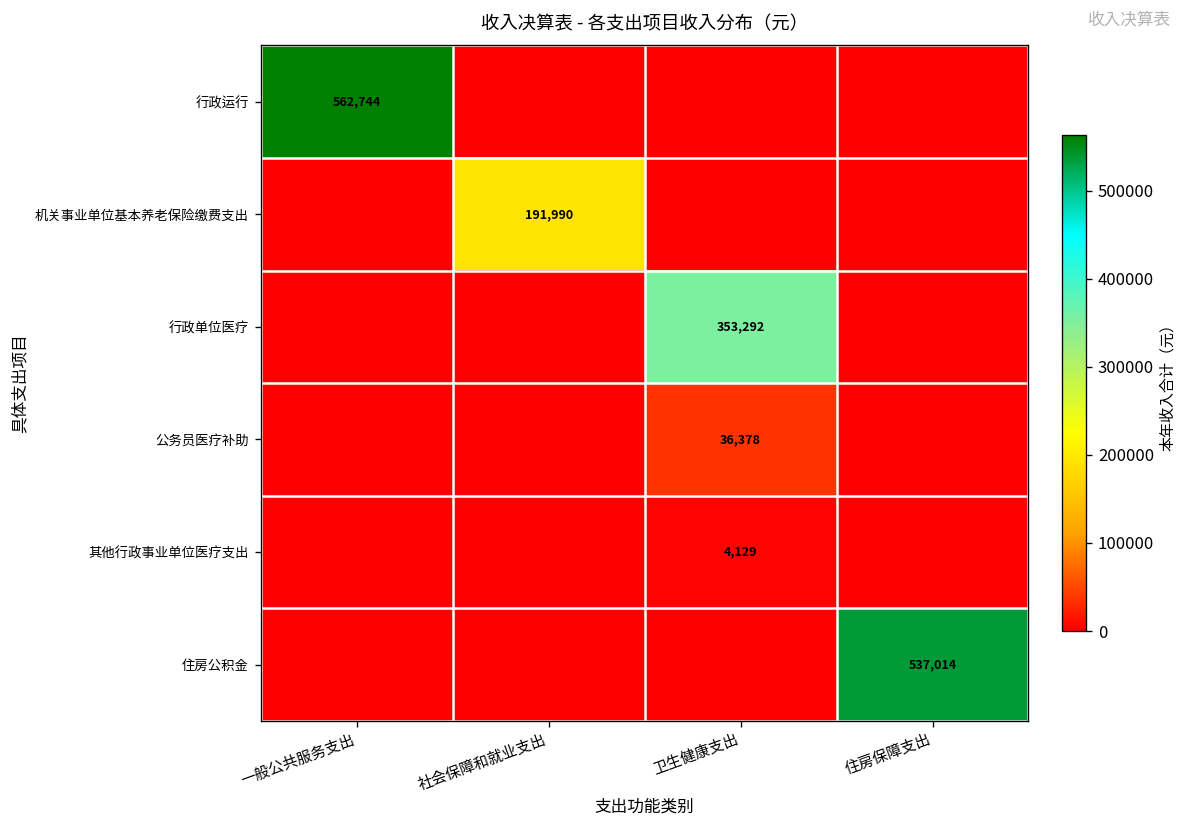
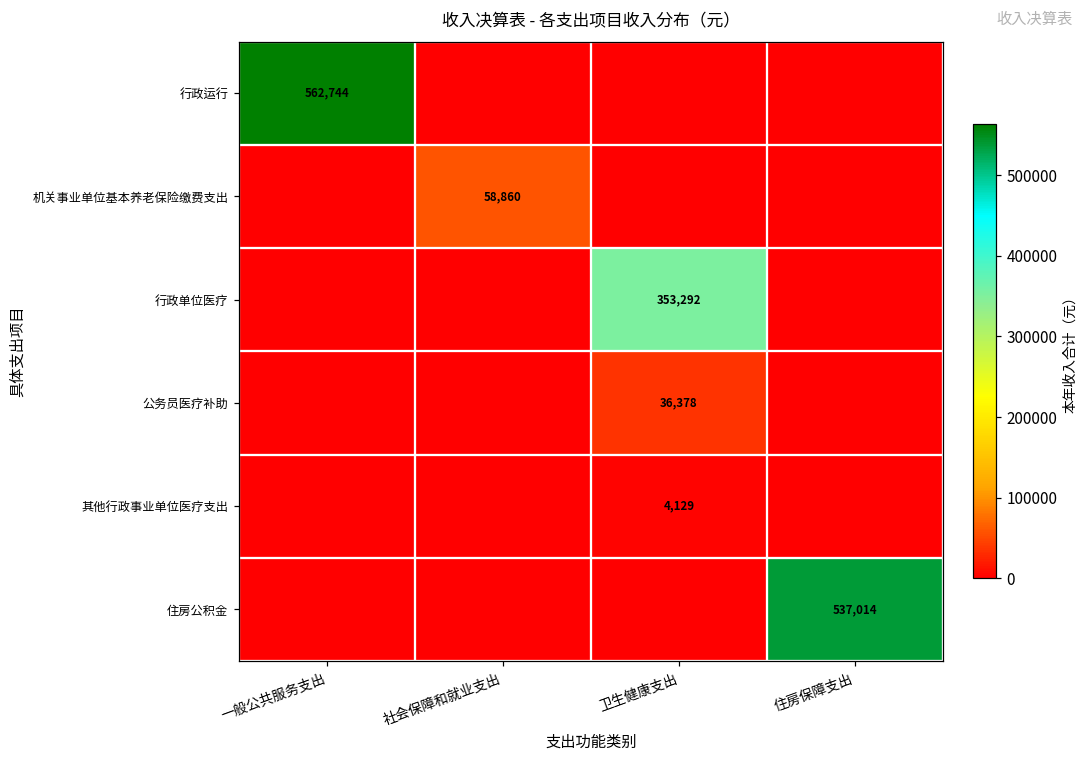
机关事业单位基本养老保险缴费支出, 社会保障和就业支出: 191,990 -> 58,860
